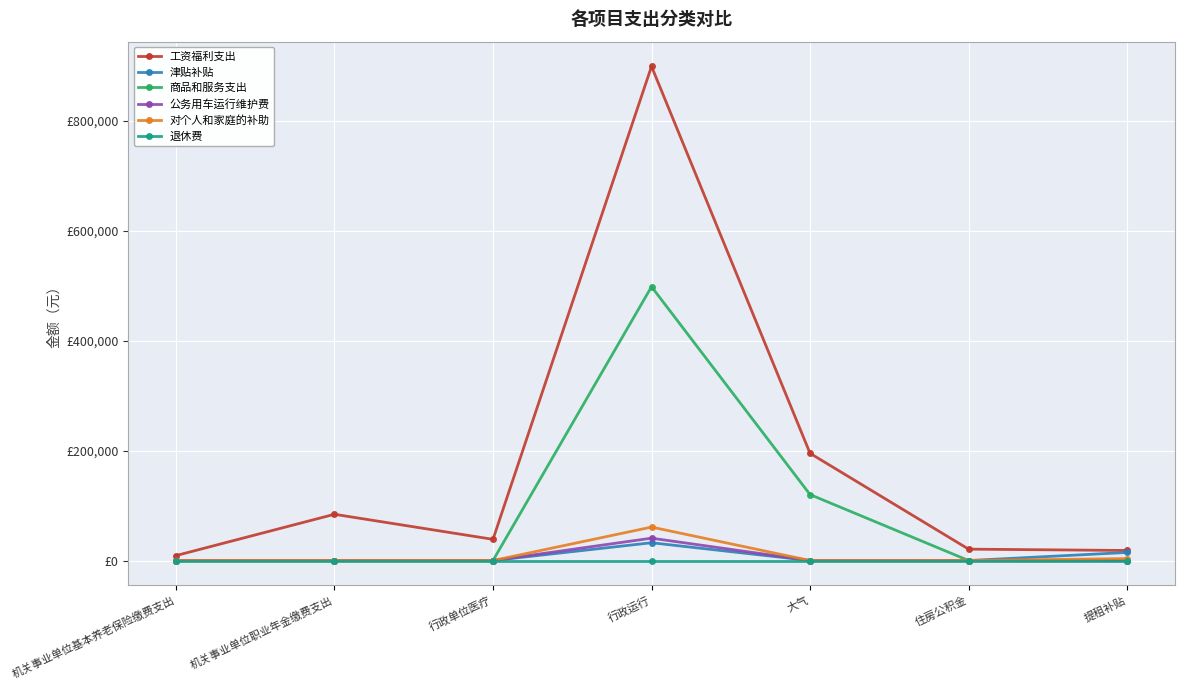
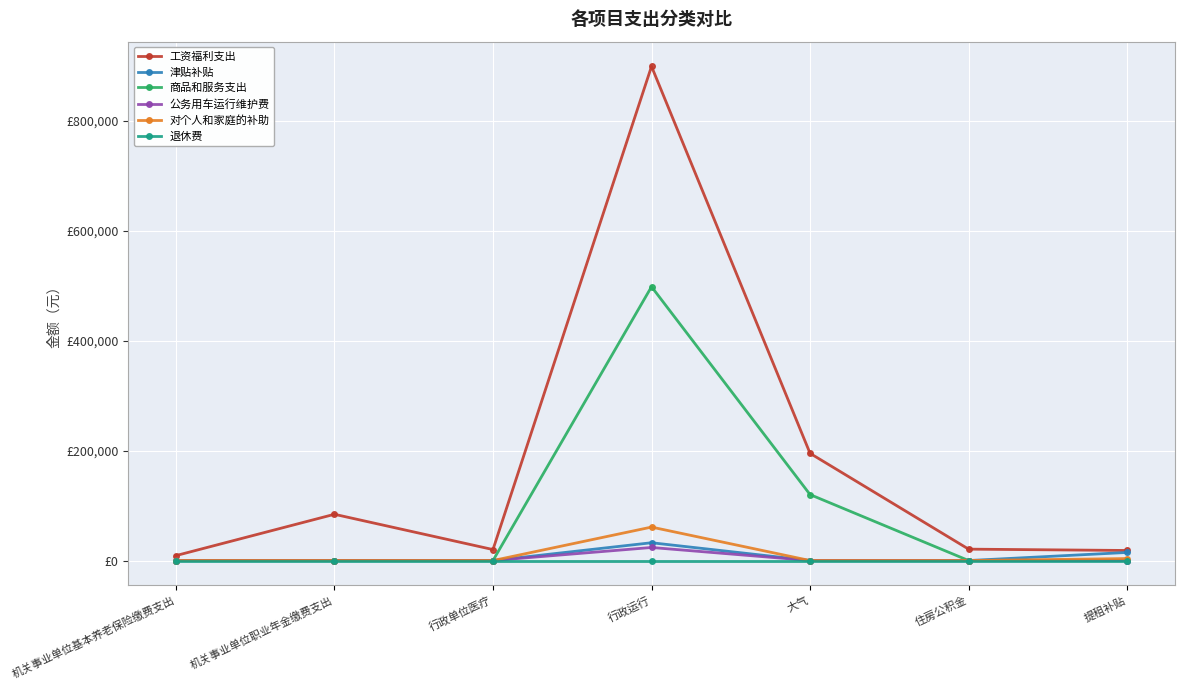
工资福利支出, 行政单位医疗: £40,000 -> £20,000
公务用车运行维护费, 行政运行: £40,000 -> £20,000
